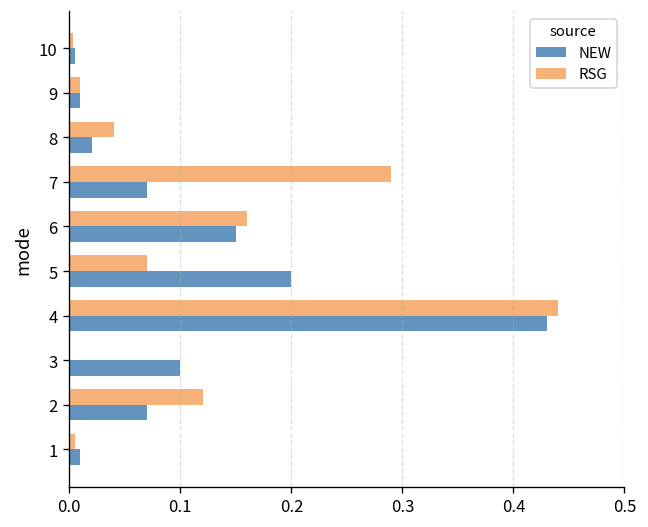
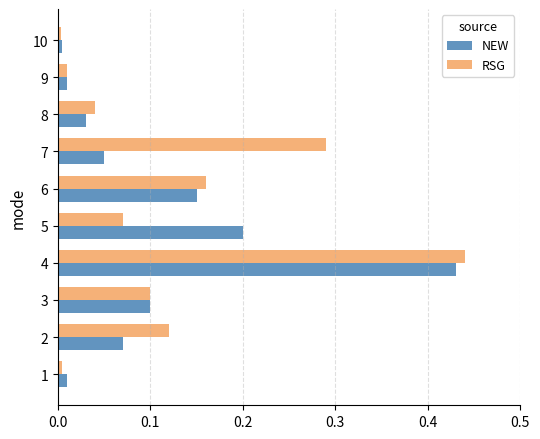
NEW, 8: 0.02 -> 0.03
NEW, 7: 0.07 -> 0.05
RSG, 3: 0.0 -> 0.1
